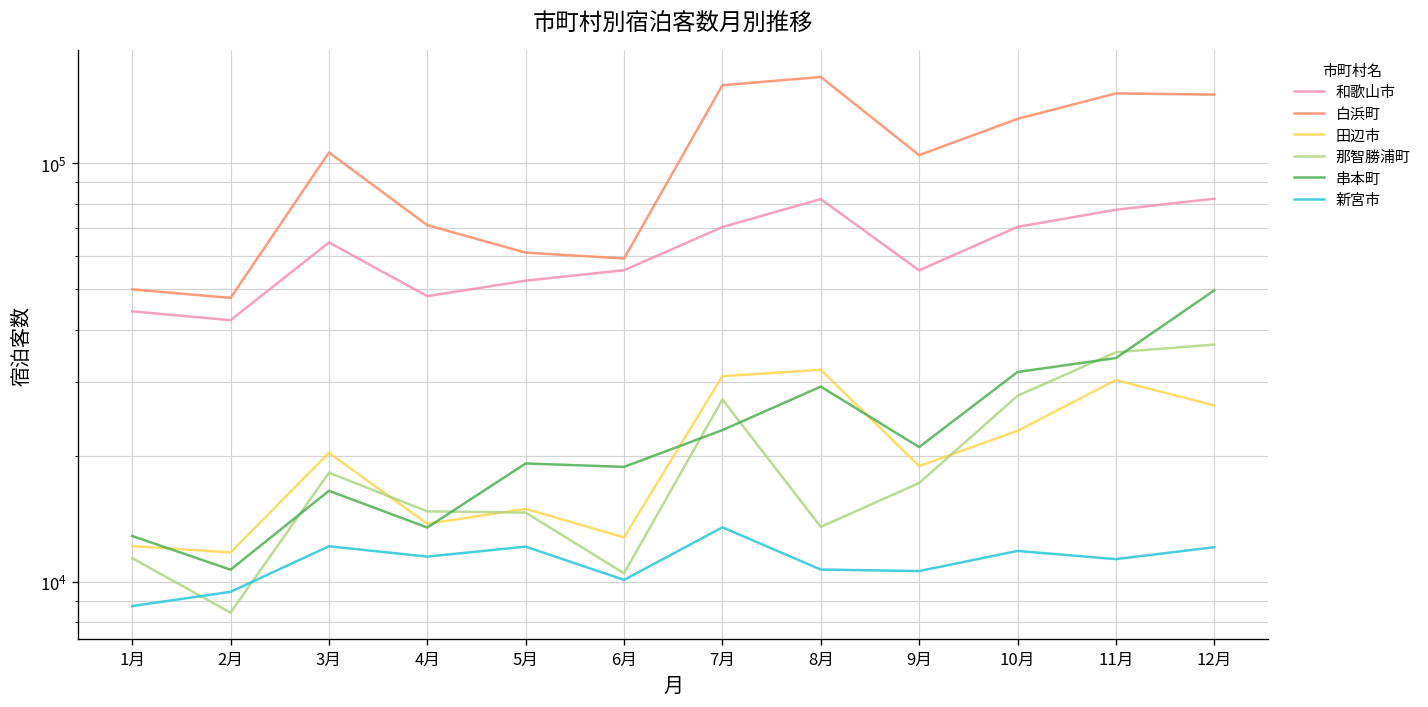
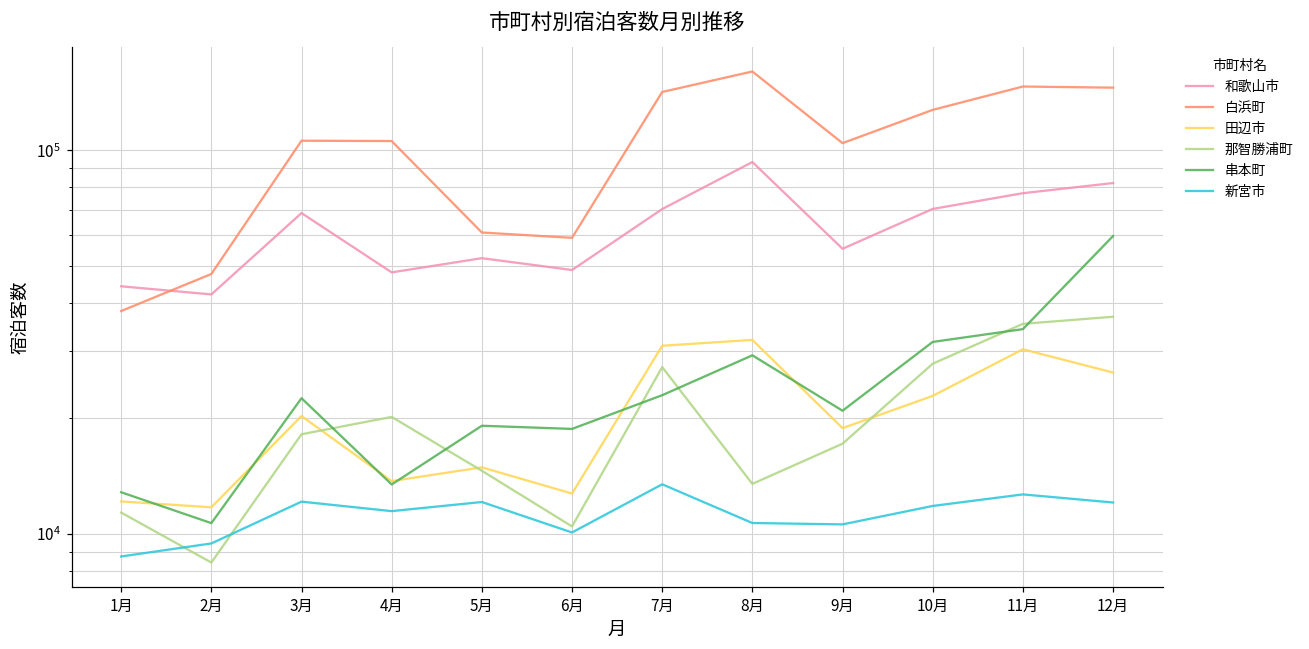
白浜町, 1月: 50000 -> 38000
和歌山市, 3月: 65000 -> 69000
串本町, 3月: 16000 -> 23000
白浜町, 4月: 71000 -> 106000
那智勝浦町, 4月: 14700 -> 20000
和歌山市, 6月: 55000 -> 49000
白浜町, 7月: 150000 -> 142000
和歌山市, 8月: 82000 -> 93000
新宮市, 11月: 11300 -> 12700
串本町, 12月: 50000 -> 60000
